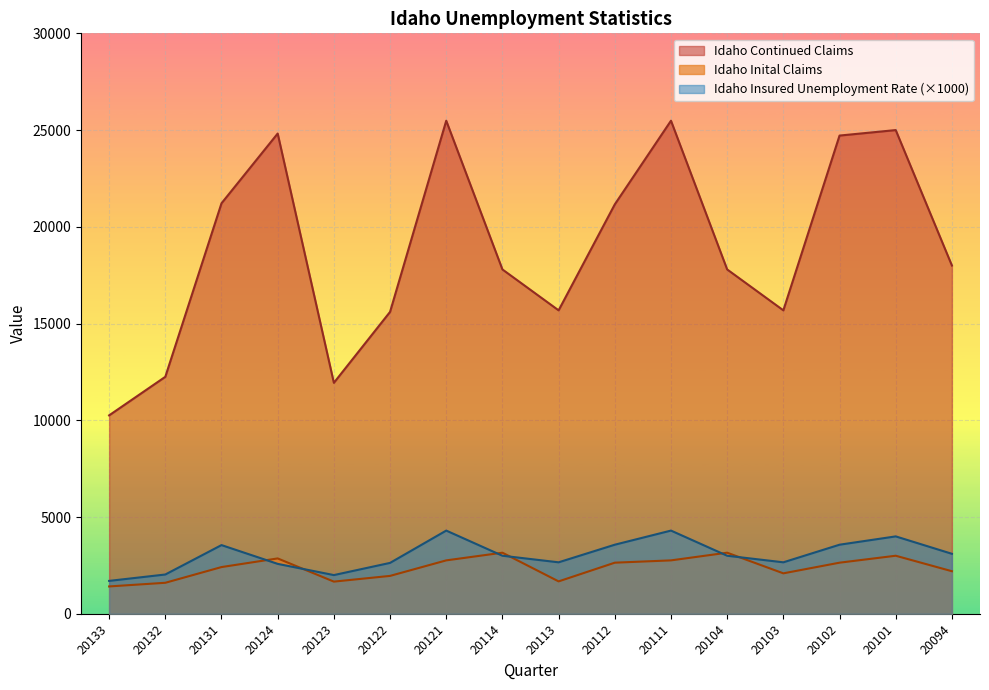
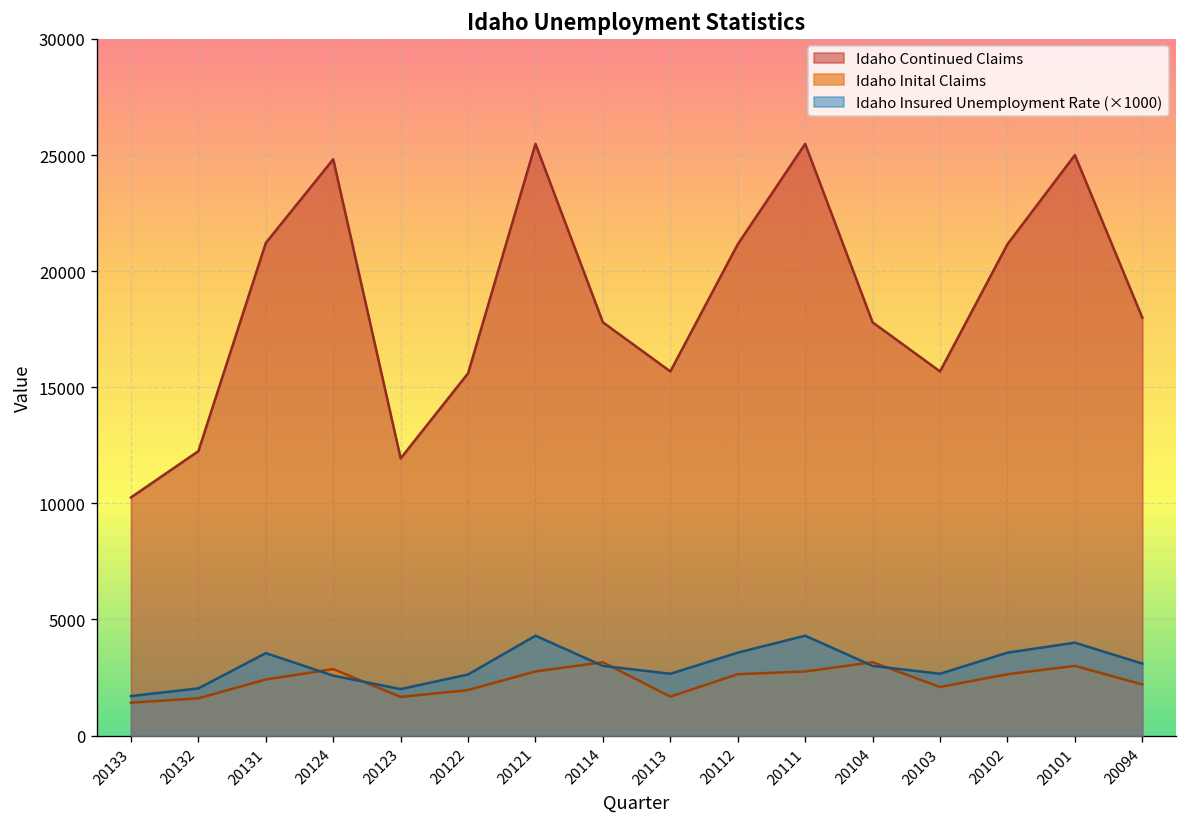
Idaho Continued Claims, 20102: 24700 -> 21200
